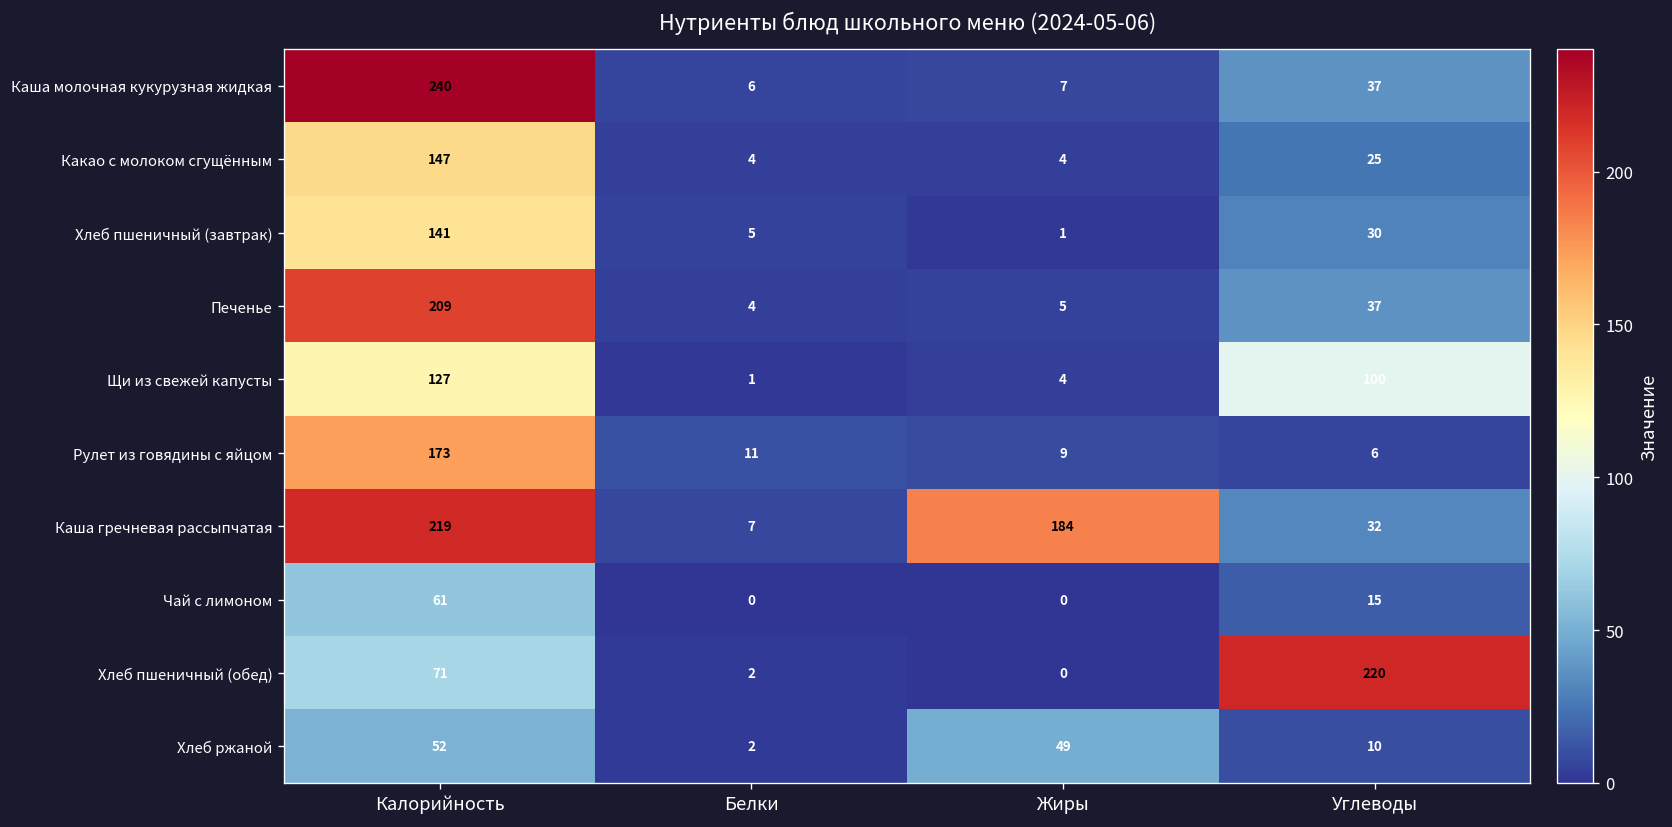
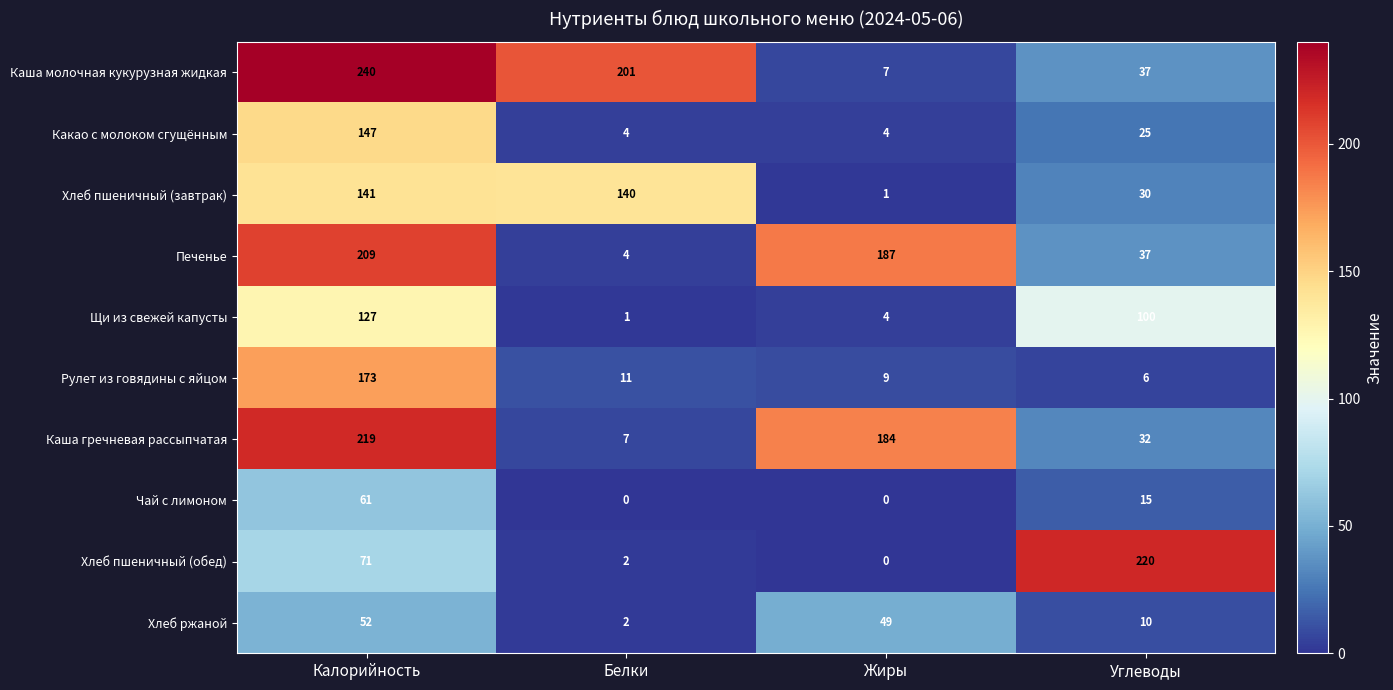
Каша молочная кукурузная жидкая, Белки: 6 -> 201
Хлеб пшеничный (завтрак), Белки: 5 -> 140
Печенье, Жиры: 5 -> 187
